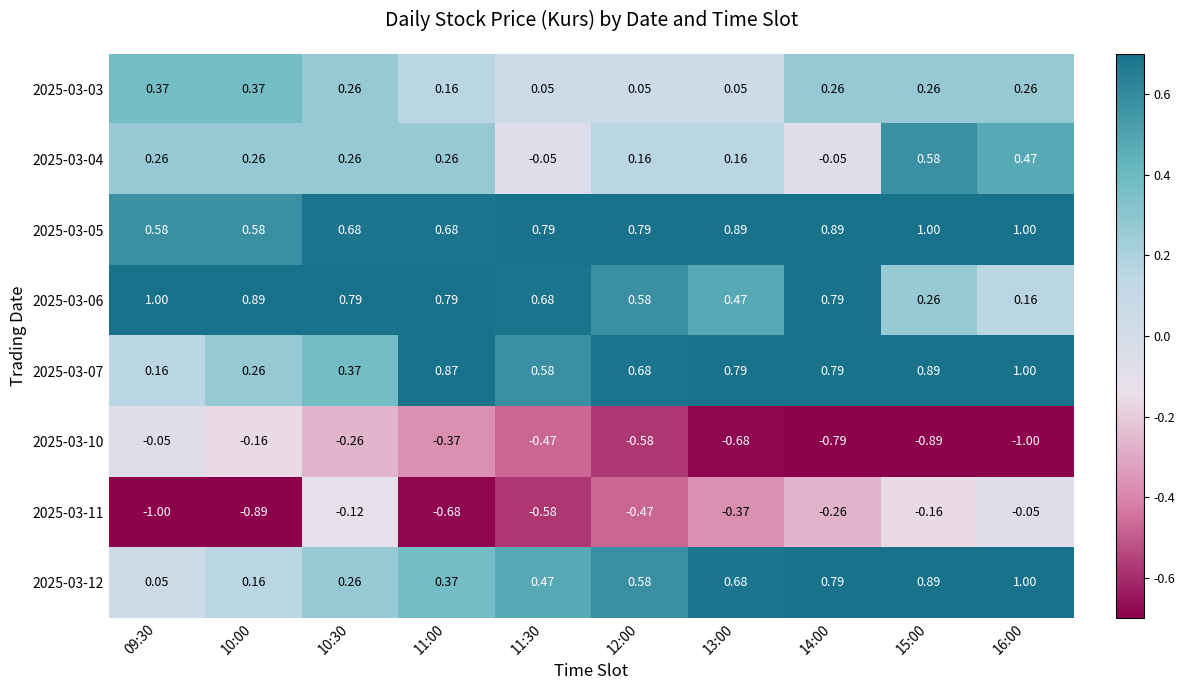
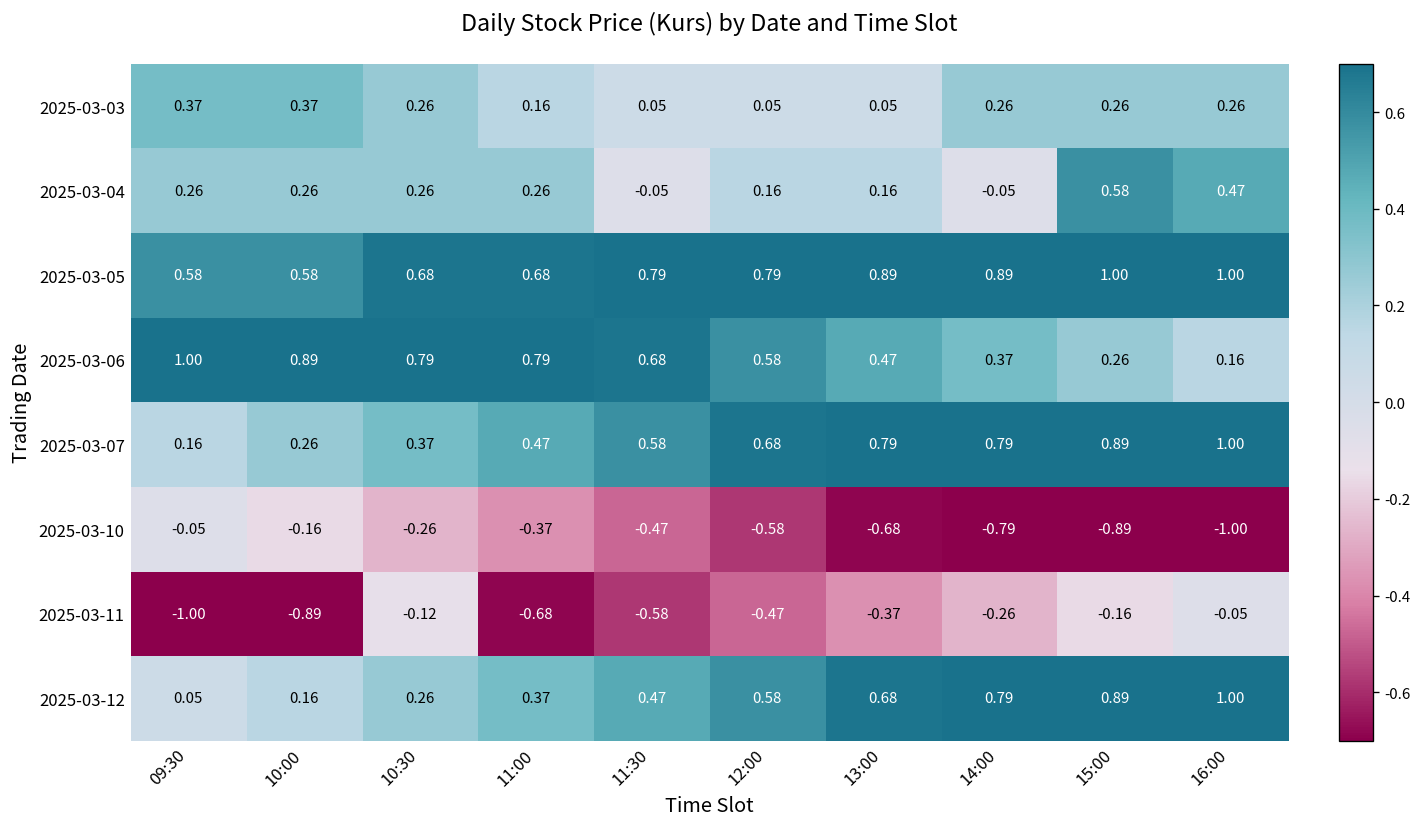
2025-03-06, 14:00: 0.79 -> 0.37
2025-03-07, 11:00: 0.87 -> 0.47
